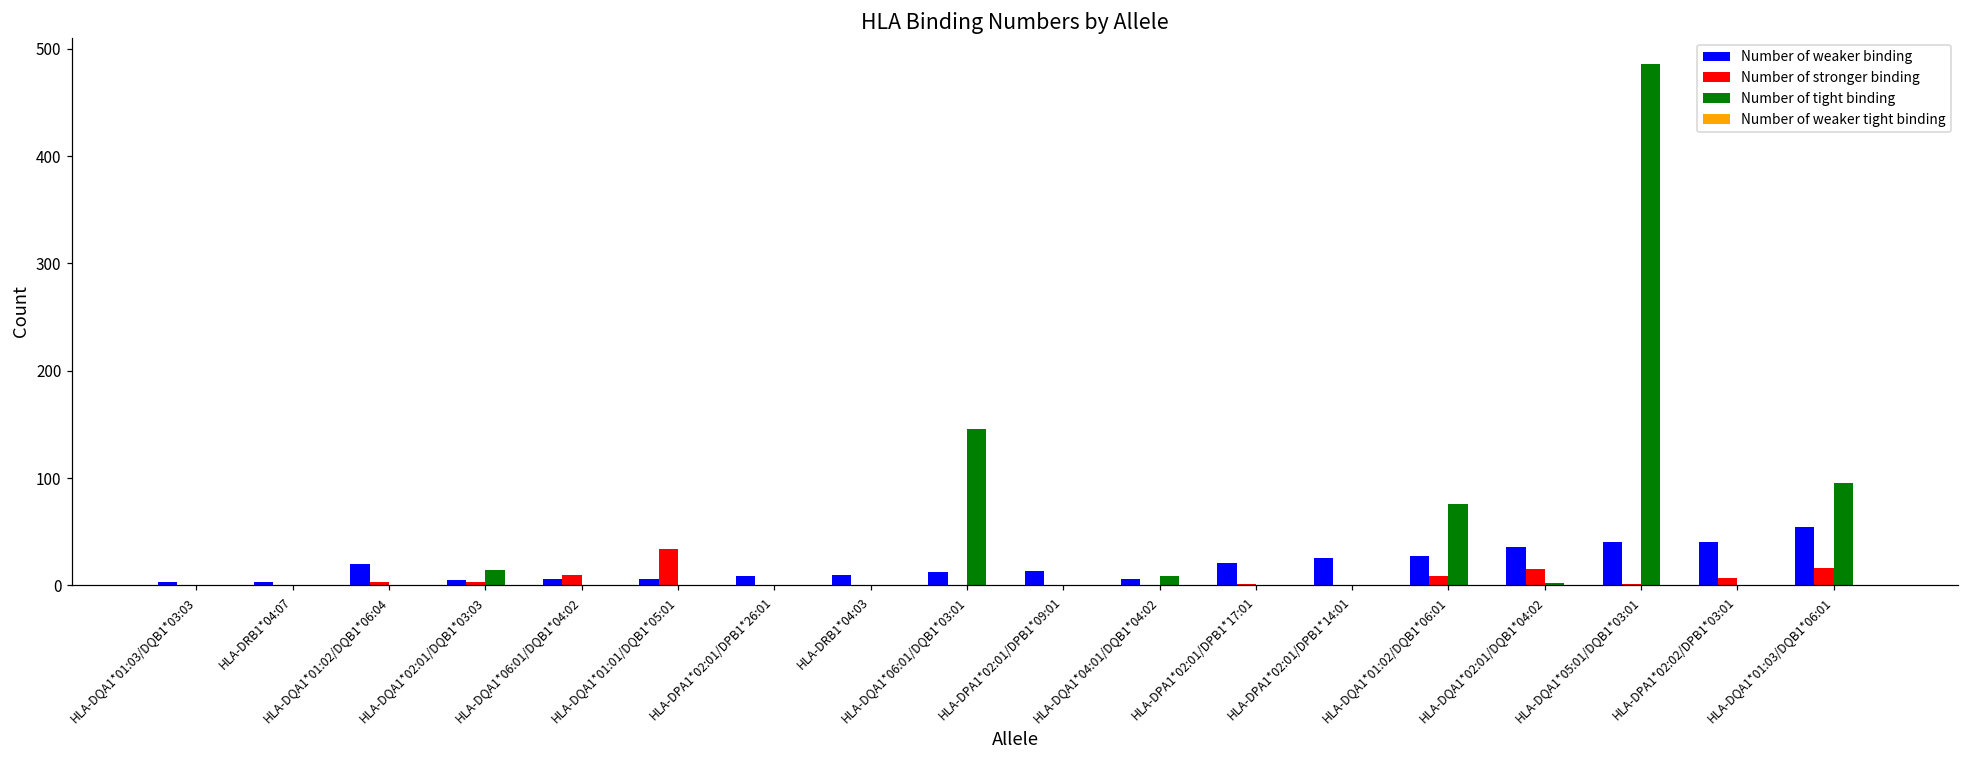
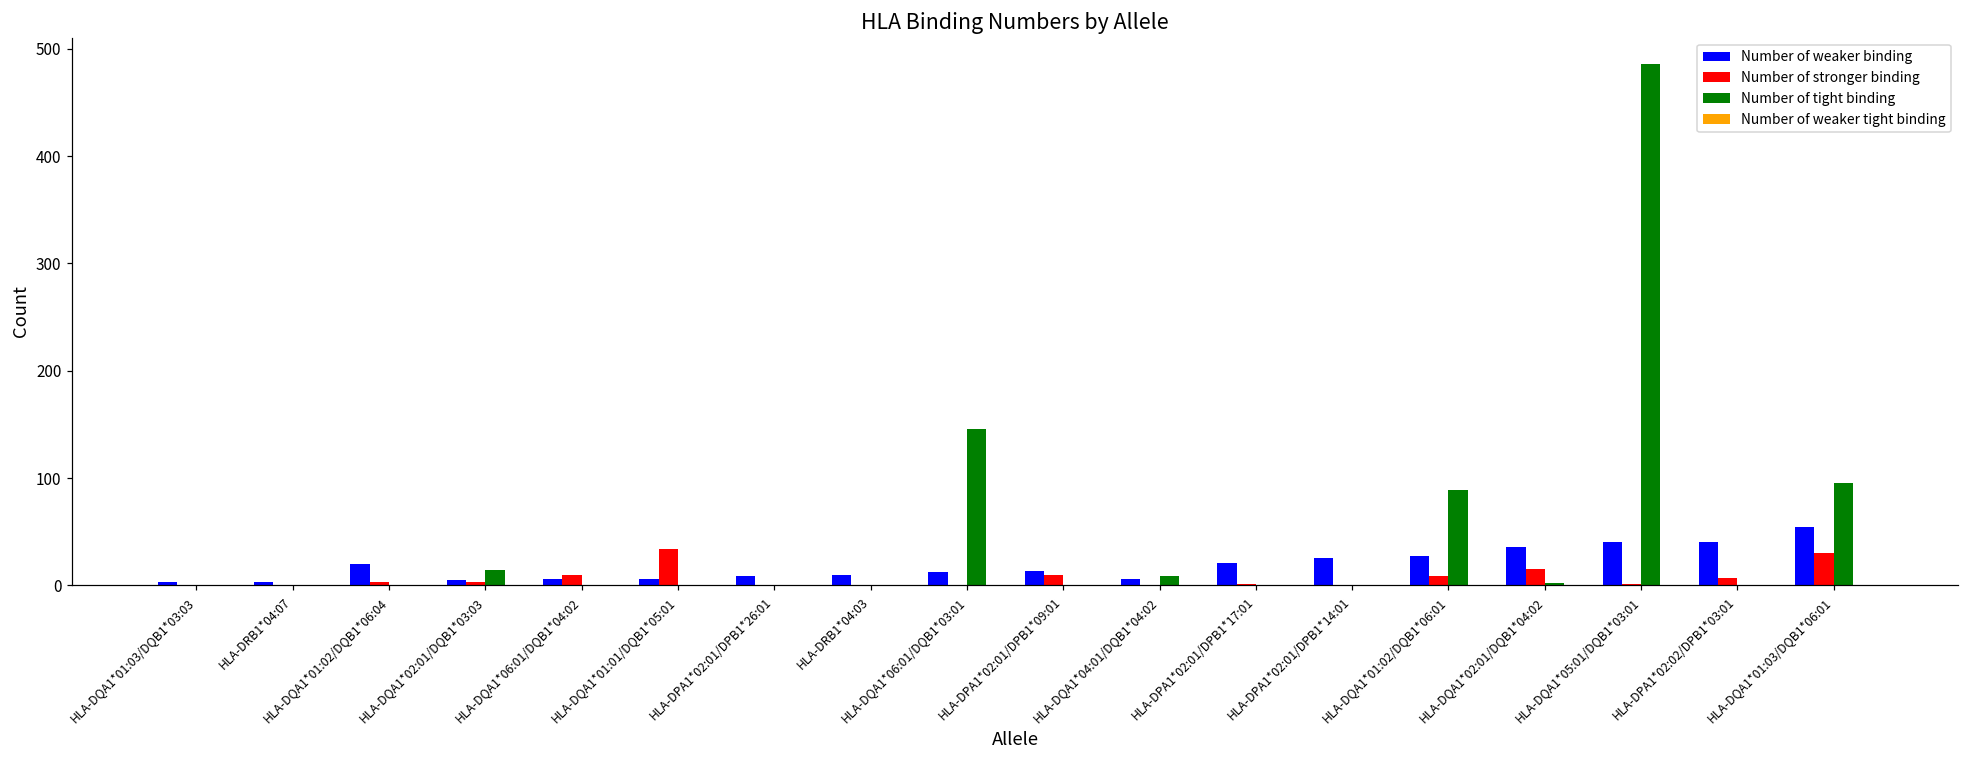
Number of stronger binding, HLA-DPA1*02:01/DPB1*09:01: 0 -> 10
Number of tight binding, HLA-DQA1*01:02/DQB1*06:01: 80 -> 90
Number of stronger binding, HLA-DQA1*01:03/DQB1*06:01: 20 -> 30
